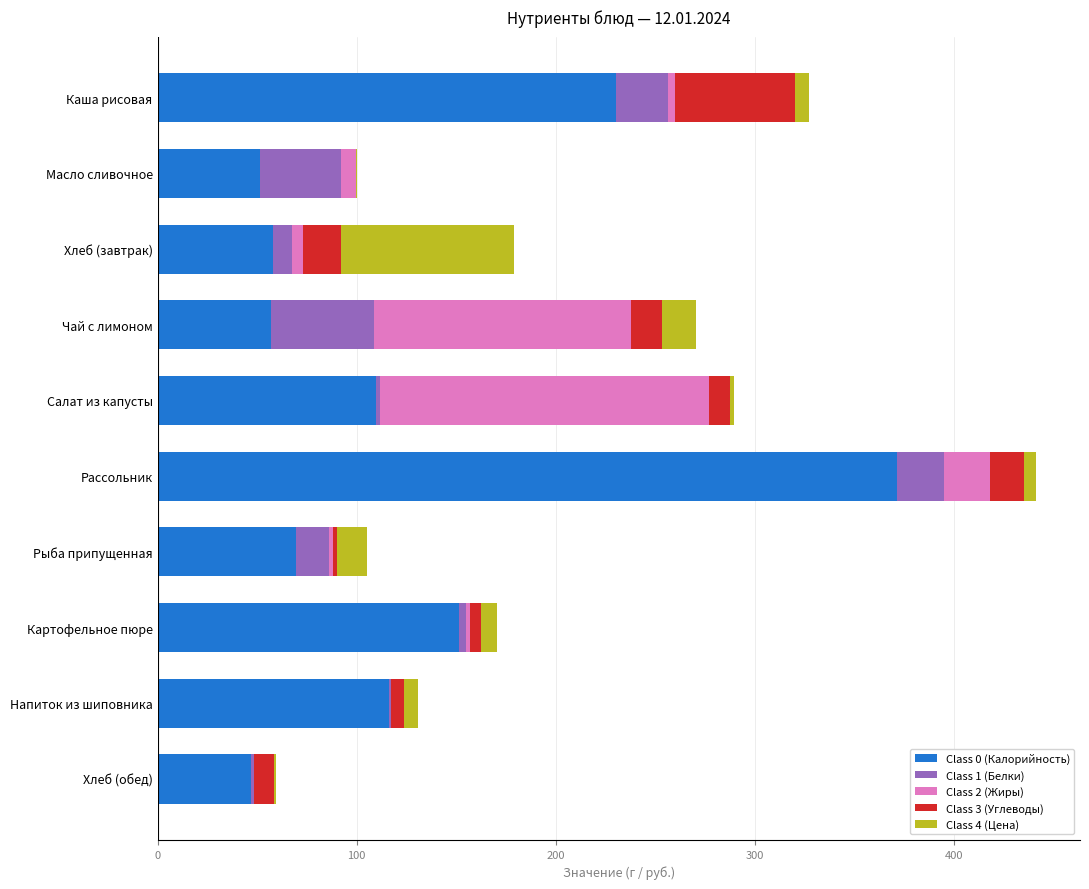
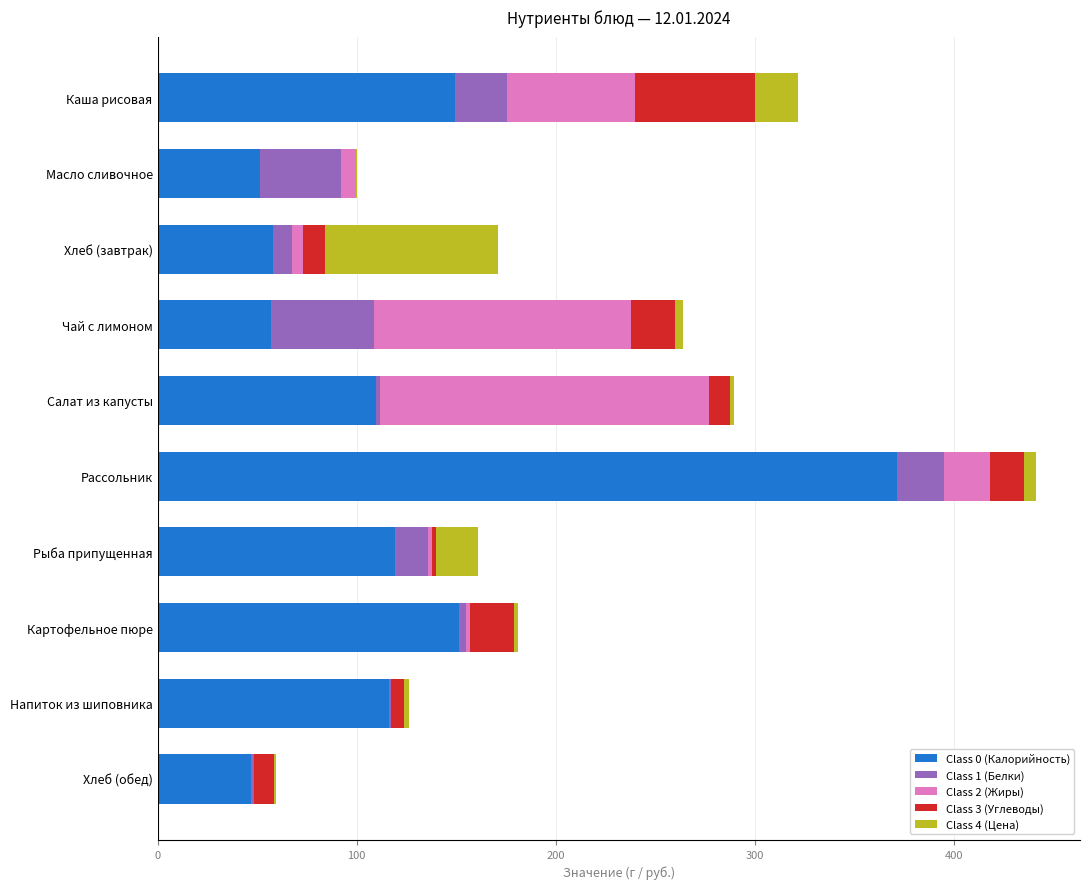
Class 0 (Калорийность), Каша рисовая: 230 -> 149
Class 2 (Жиры), Каша рисовая: 4 -> 65
Class 4 (Цена), Каша рисовая: 7 -> 22
Class 3 (Углеводы), Хлеб (завтрак): 19 -> 11
Class 3 (Углеводы), Чай с лимоном: 15 -> 22
Class 4 (Цена), Чай с лимоном: 17 -> 4
Class 0 (Калорийность), Рыба припущенная: 70 -> 119
Class 4 (Цена), Рыба припущенная: 15 -> 21
Class 3 (Углеводы), Картофельное пюре: 5 -> 22
Class 4 (Цена), Картофельное пюре: 8 -> 2
Class 4 (Цена), Напиток из шиповника: 7 -> 3
